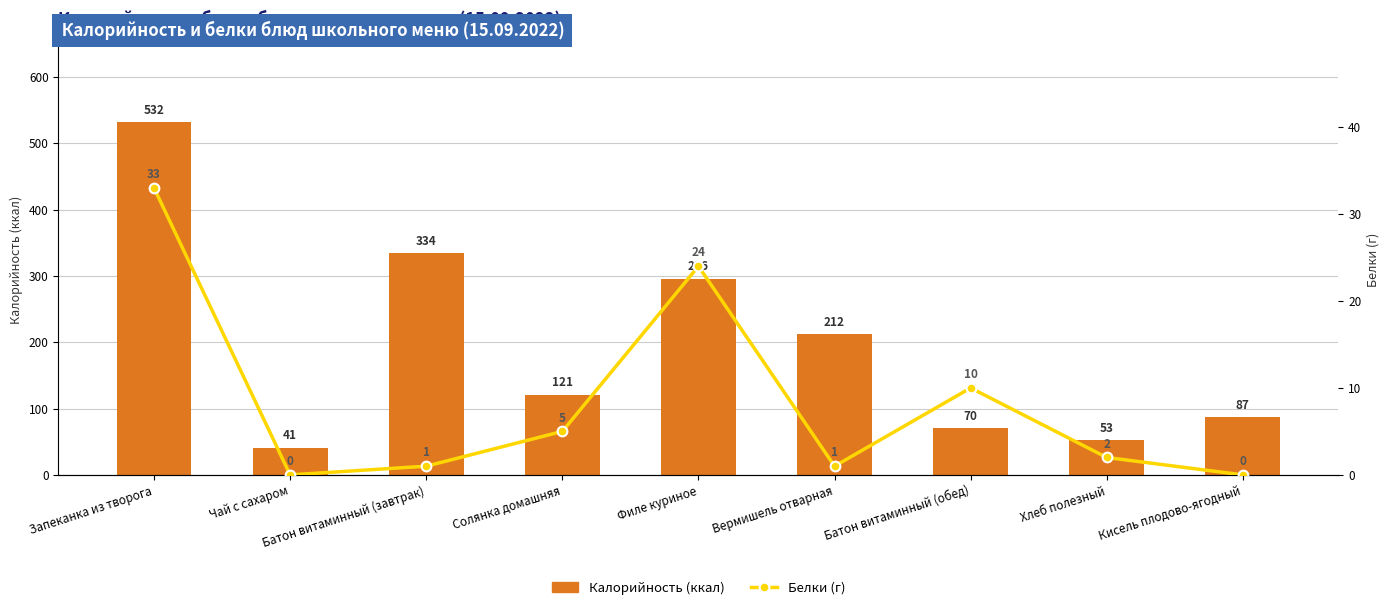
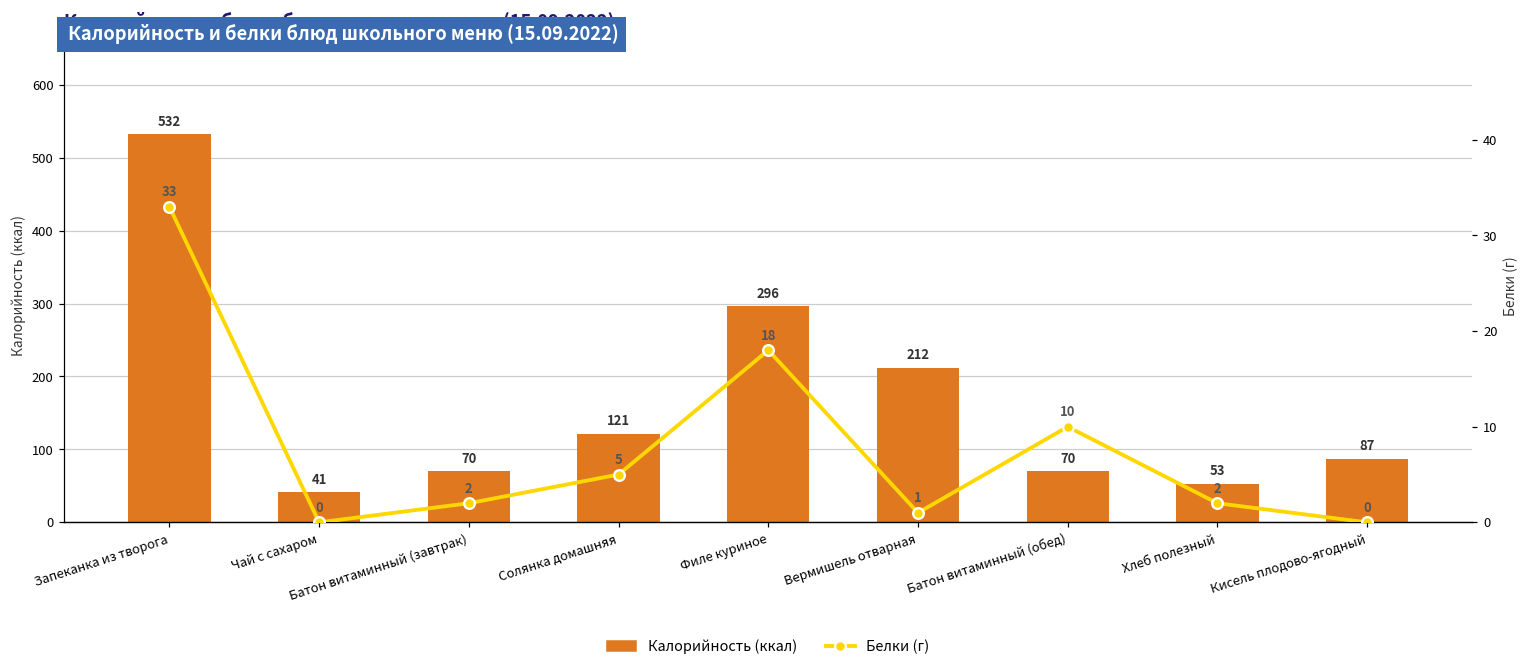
Калорийность (ккал), Батон витаминный (завтрак): 334 -> 70
Белки (г), Батон витаминный (завтрак): 1 -> 2
Белки (г), Филе куриное: 24 -> 18
